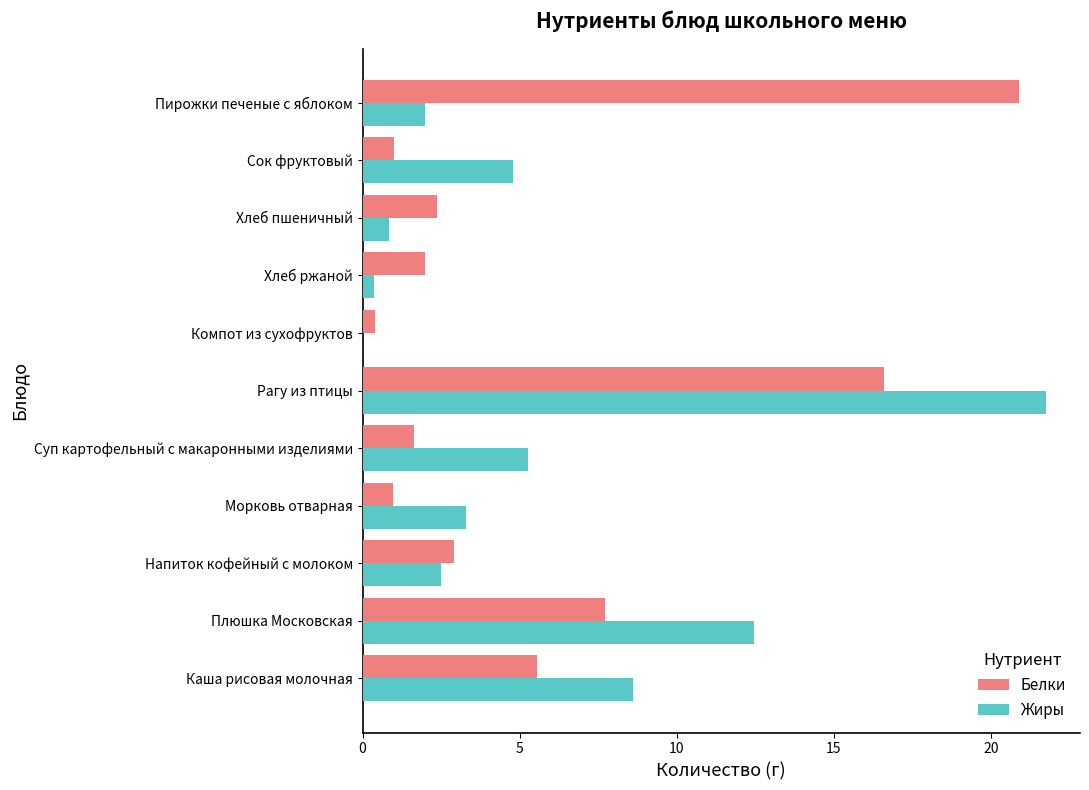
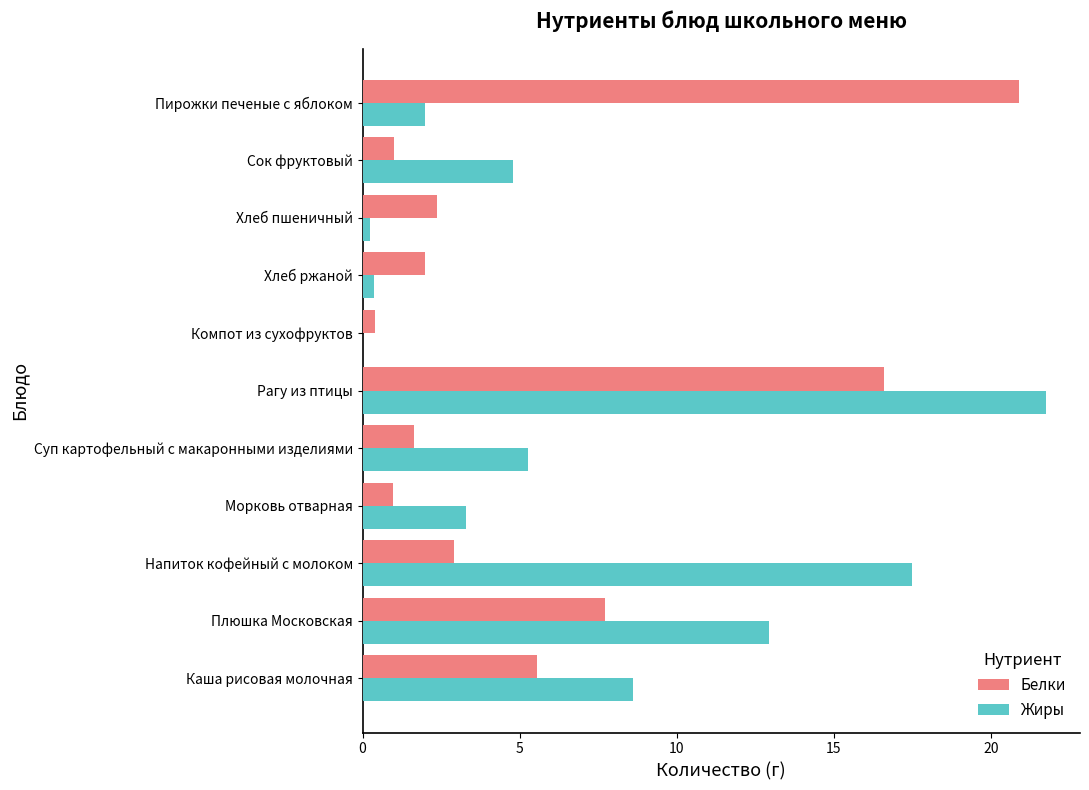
Жиры, Хлеб пшеничный: 0.8 -> 0.2
Жиры, Напиток кофейный с молоком: 2.5 -> 17.5
Жиры, Плюшка Московская: 12.5 -> 13.0
